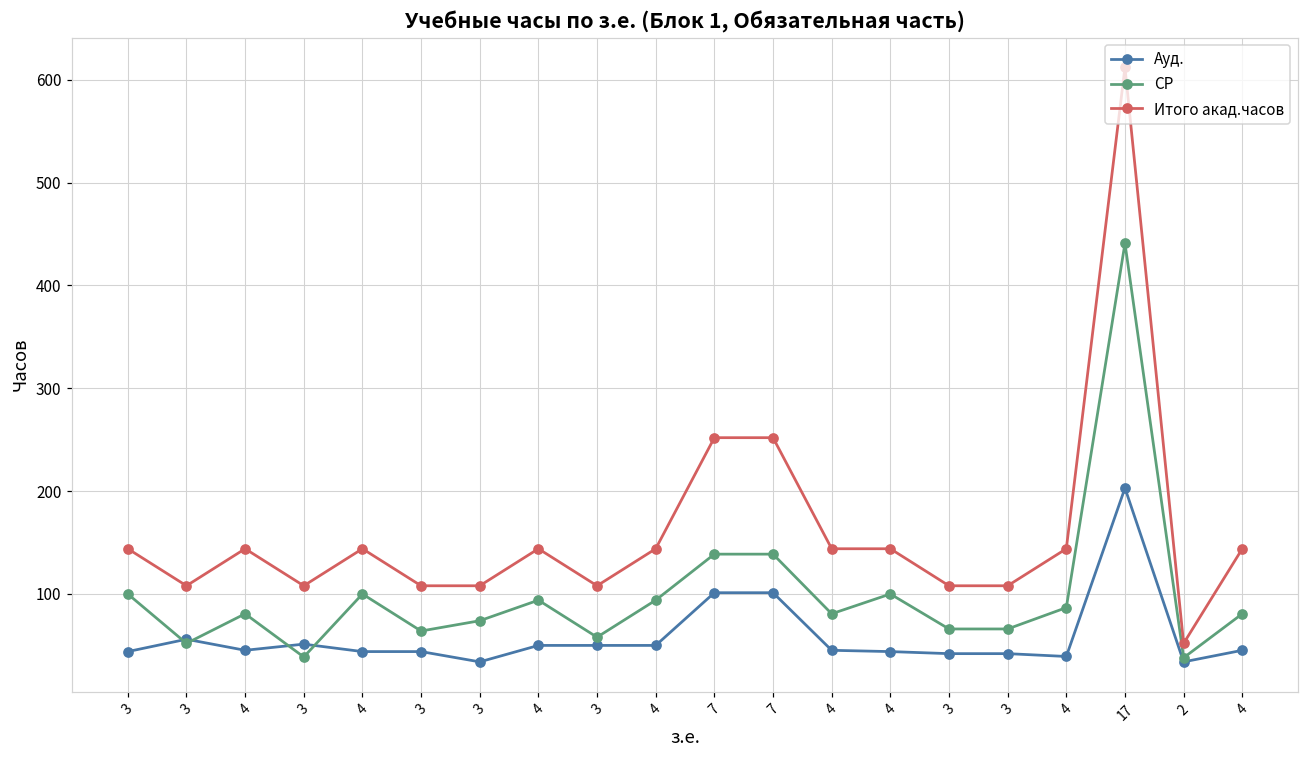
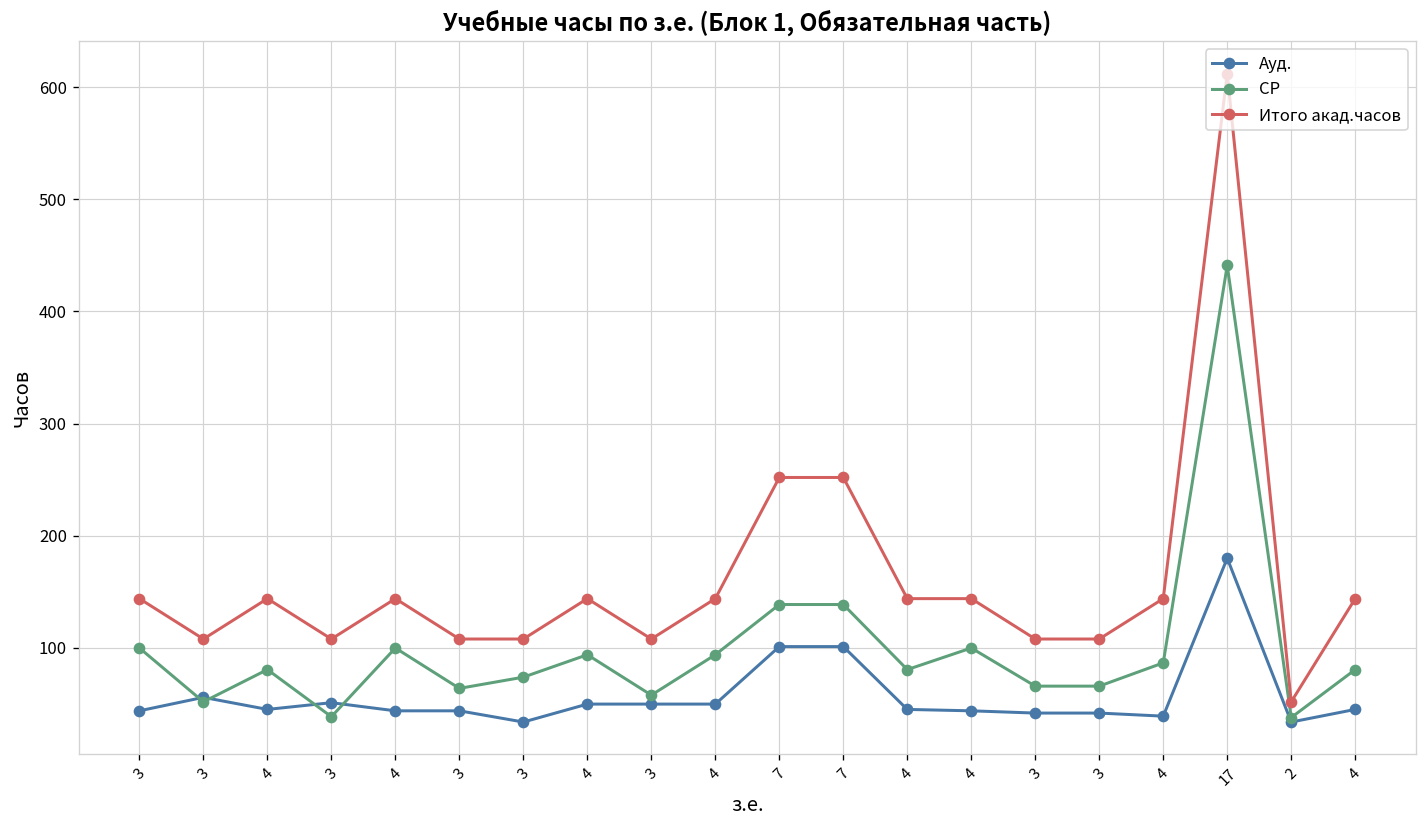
Ауд., 17: 200 -> 180
